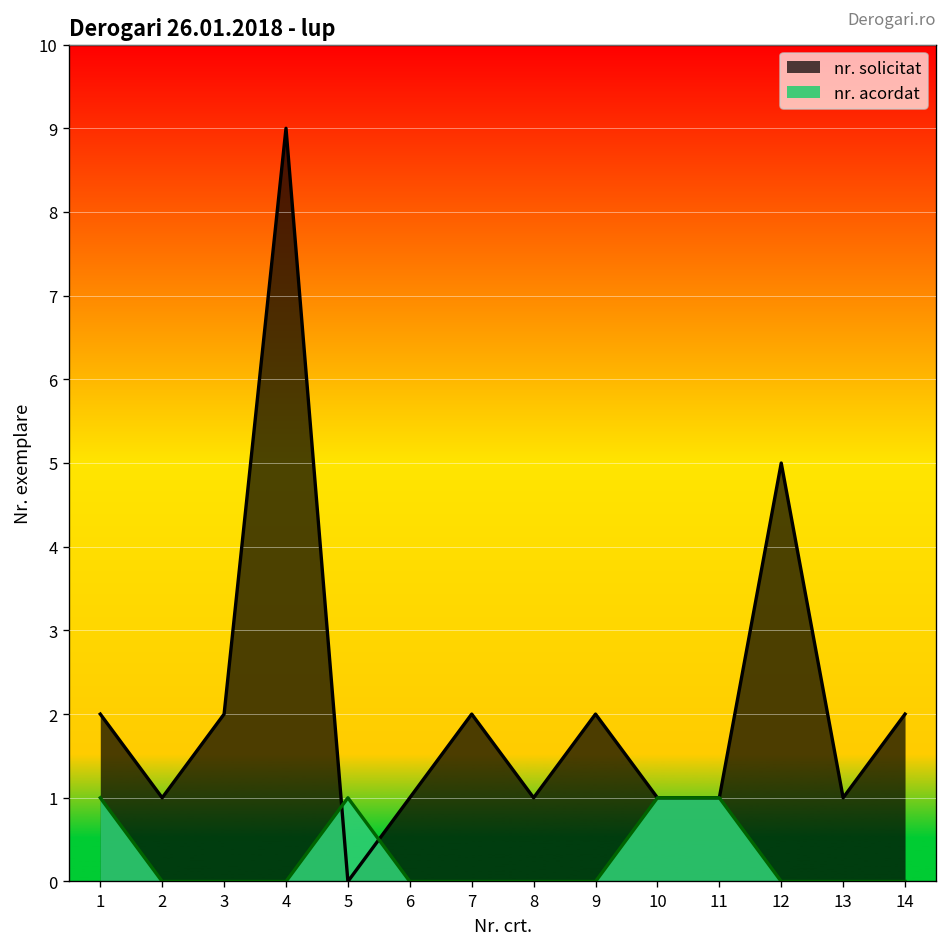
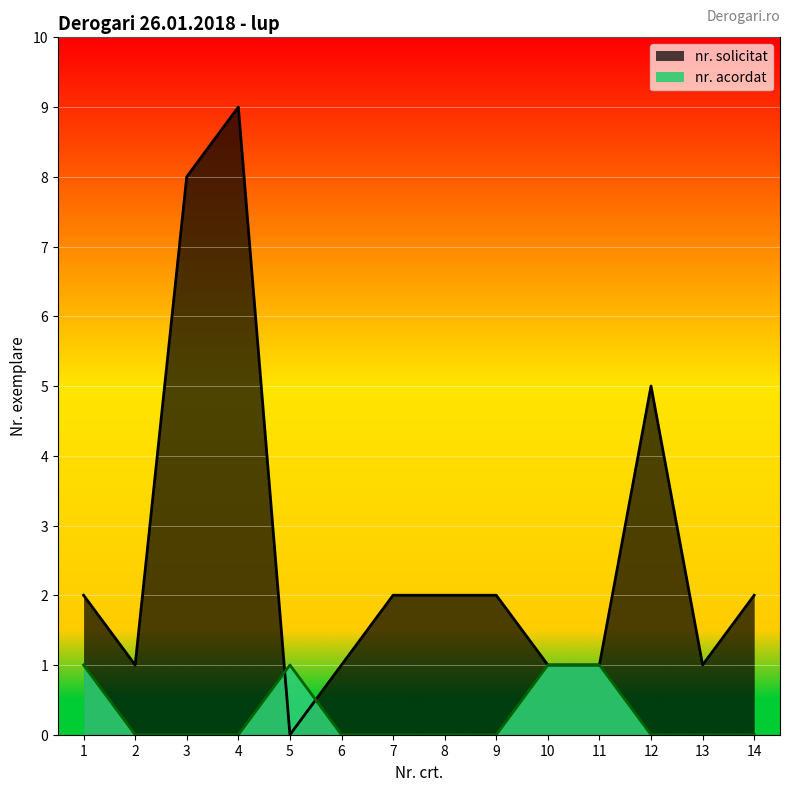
nr. solicitat, 3: 2 -> 8
nr. solicitat, 8: 1 -> 2
